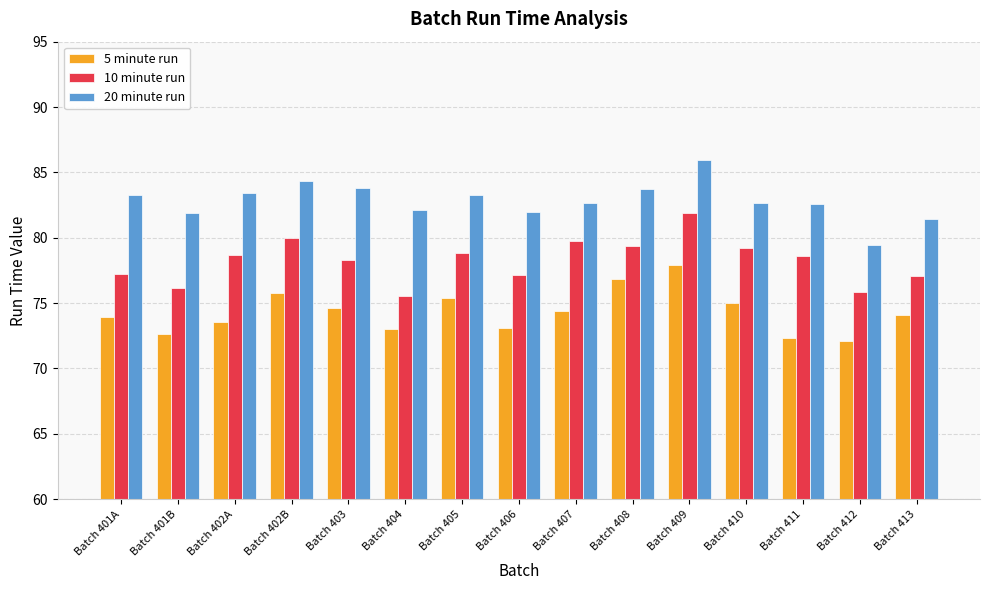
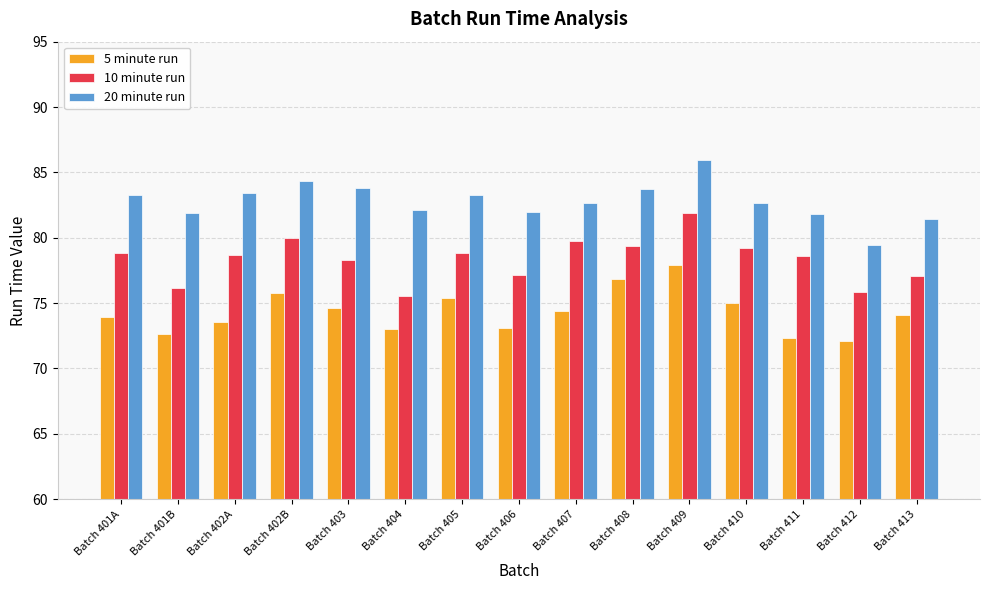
10 minute run, Batch 401A: 77.2 -> 78.9
20 minute run, Batch 411: 82.6 -> 81.8
